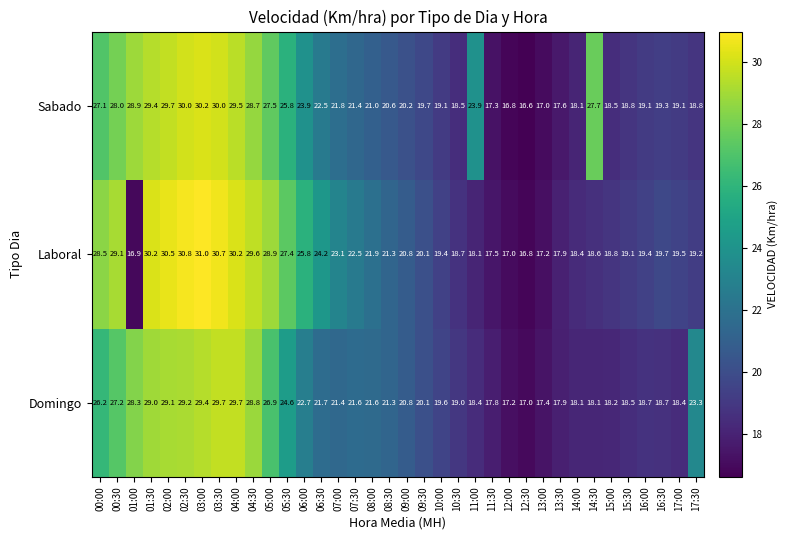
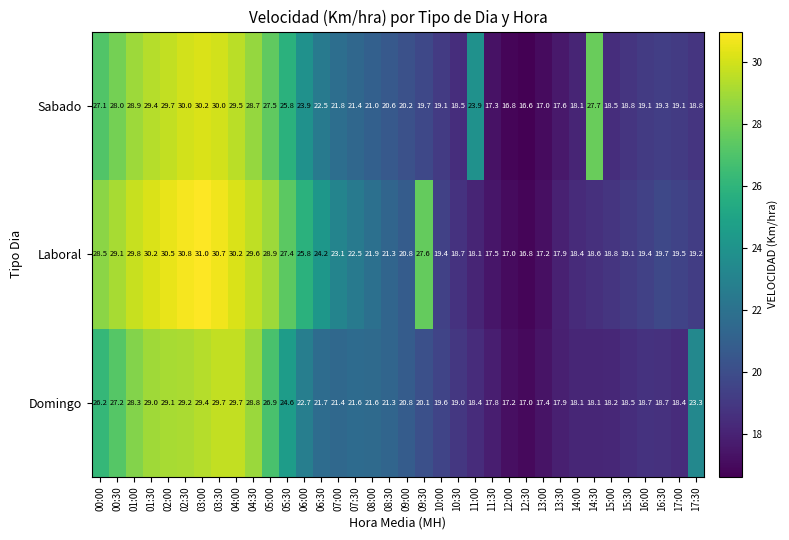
Laboral, 01:00: 16.9 -> 29.8
Laboral, 09:30: 20.1 -> 27.6
